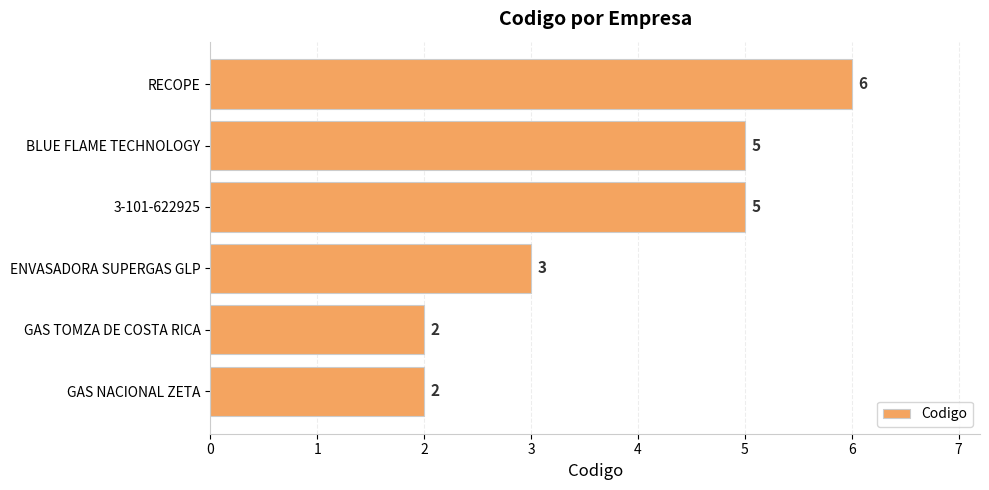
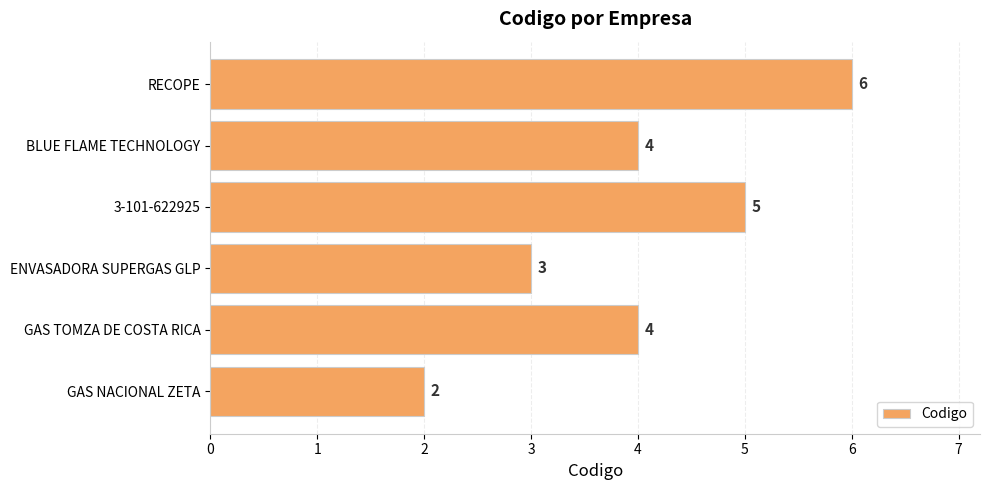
BLUE FLAME TECHNOLOGY: 5 -> 4
GAS TOMZA DE COSTA RICA: 2 -> 4
